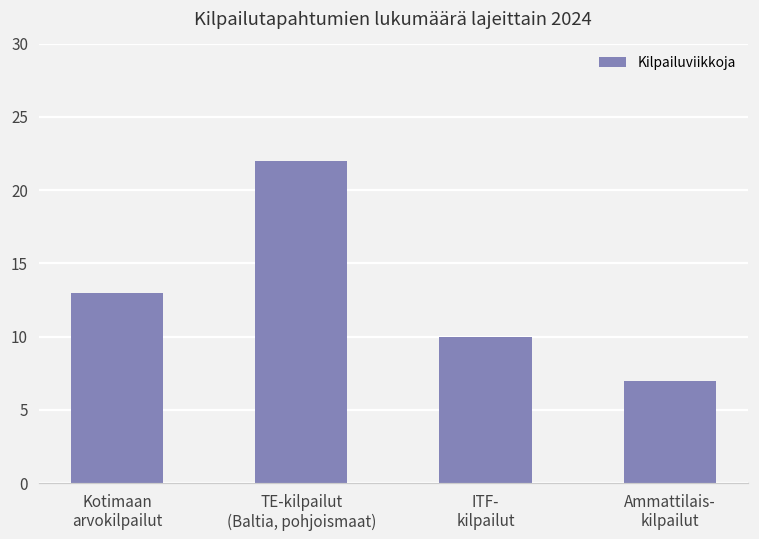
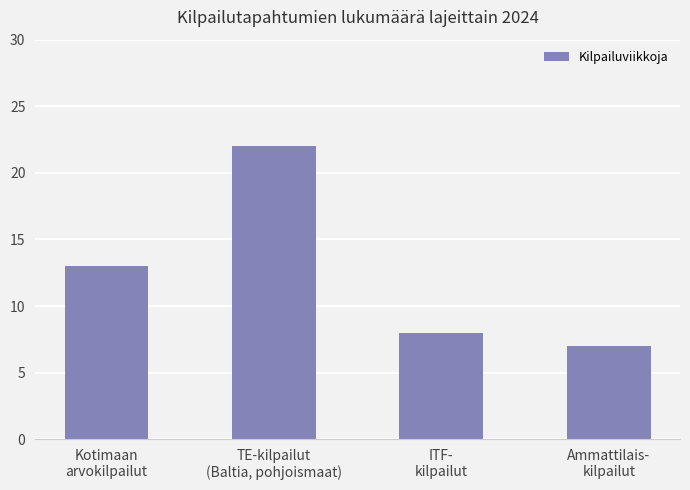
ITF- kilpailut: 10 -> 8
